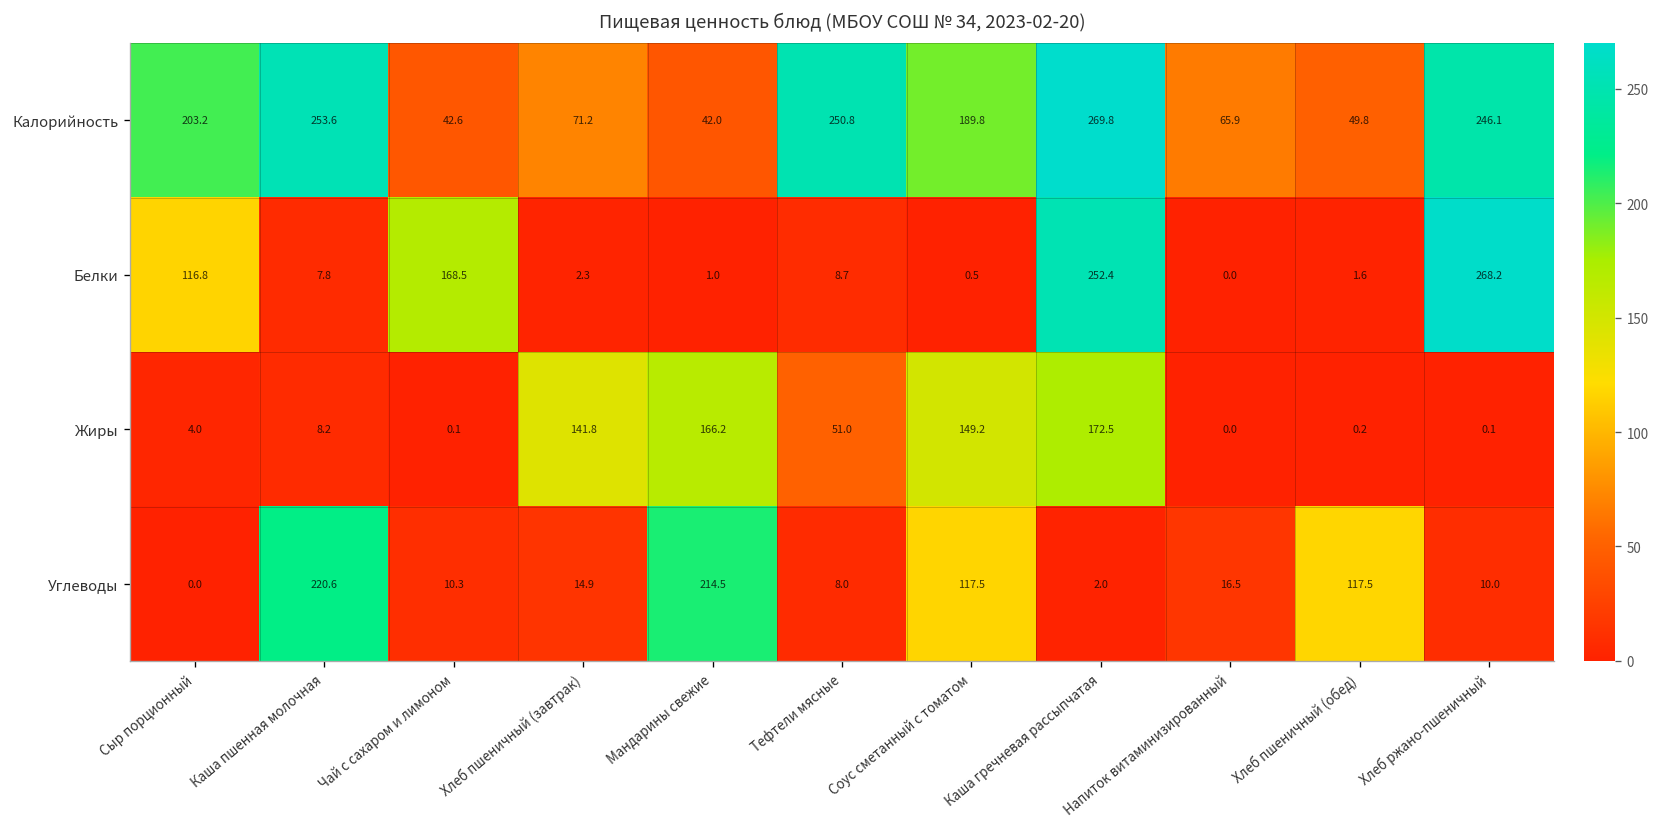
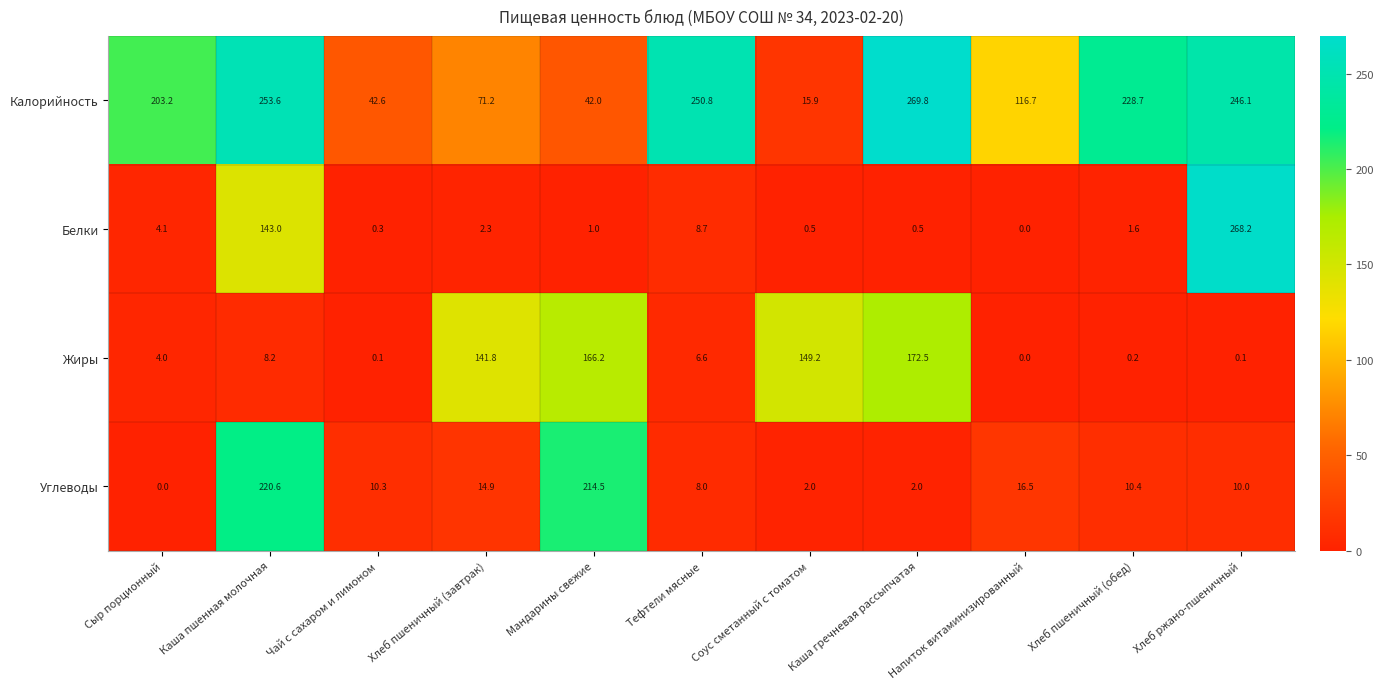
Калорийность, Соус сметанный с томатом: 189.8 -> 15.9
Калорийность, Напиток витаминизированный: 65.9 -> 116.7
Калорийность, Хлеб пшеничный (обед): 49.8 -> 228.7
Белки, Сыр порционный: 116.8 -> 4.1
Белки, Каша пшенная молочная: 7.8 -> 143.0
Белки, Чай с сахаром и лимоном: 168.5 -> 0.3
Белки, Каша гречневая рассыпчатая: 252.4 -> 0.5
Жиры, Тефтели мясные: 51.0 -> 6.6
Углеводы, Соус сметанный с томатом: 117.5 -> 2.0
Углеводы, Хлеб пшеничный (обед): 117.5 -> 10.4
